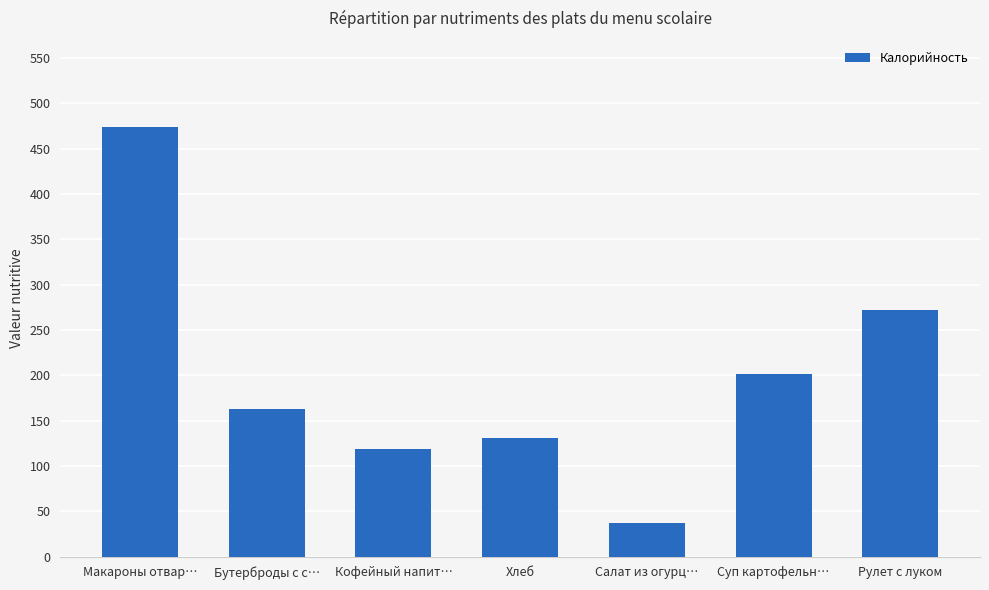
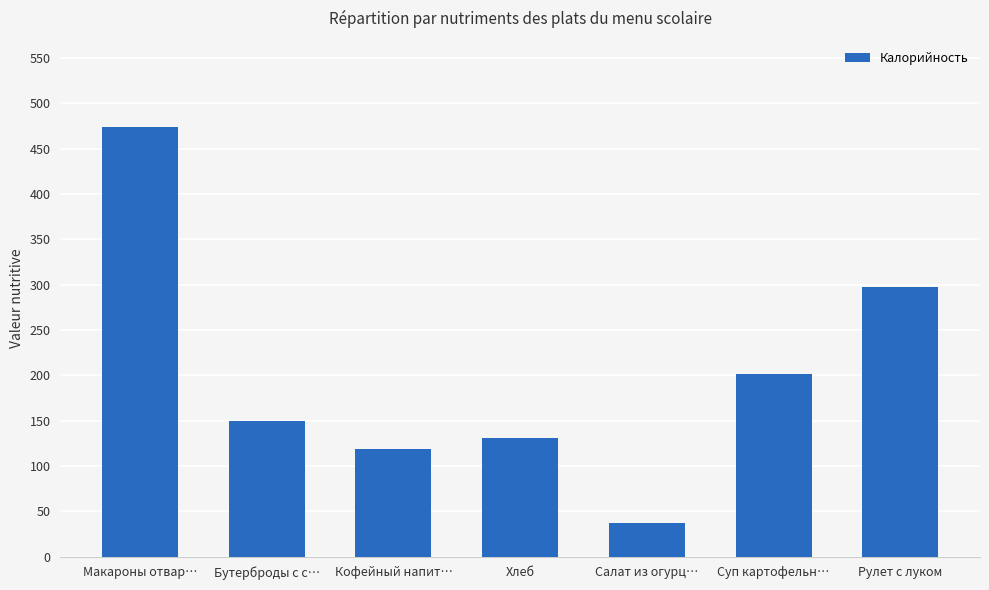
Бутерброды с с…: 160 -> 150
Рулет с луком: 270 -> 300
